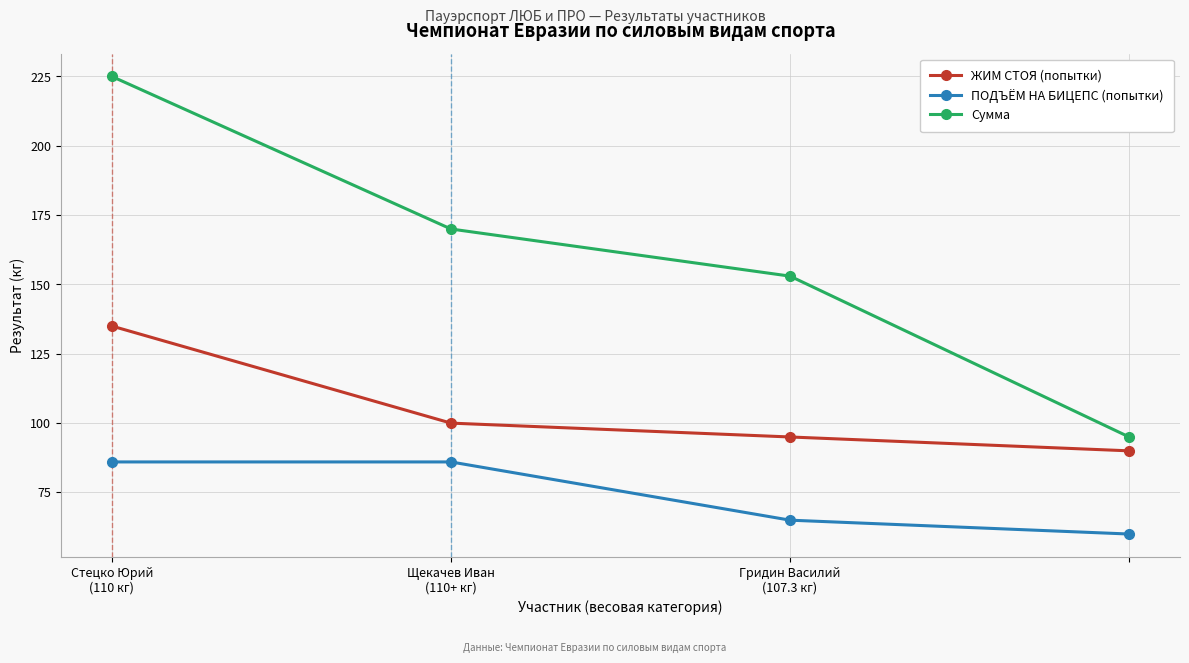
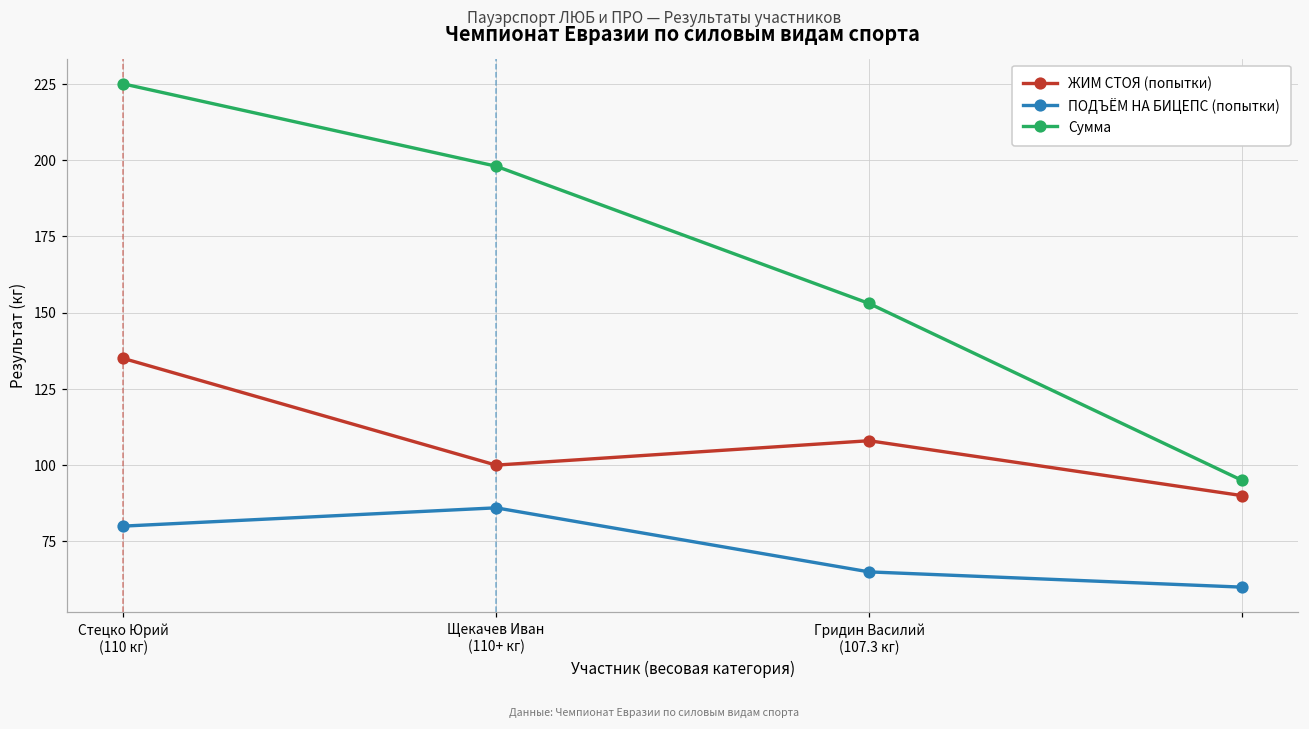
ПОДЪЁМ НА БИЦЕПС (попытки), Стецко Юрий (110 кг): 86 -> 80
Сумма, Щекачев Иван (110+ кг): 170 -> 198
ЖИМ СТОЯ (попытки), Гридин Василий (107.3 кг): 95 -> 108
